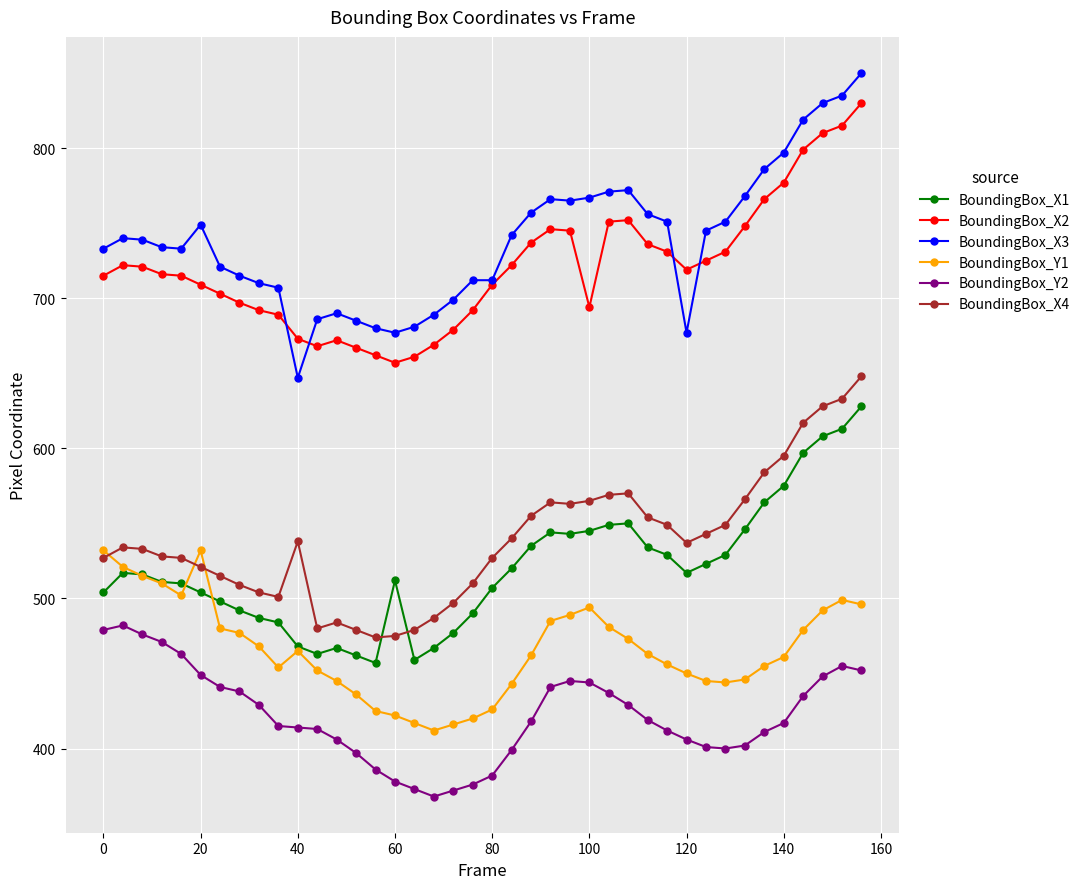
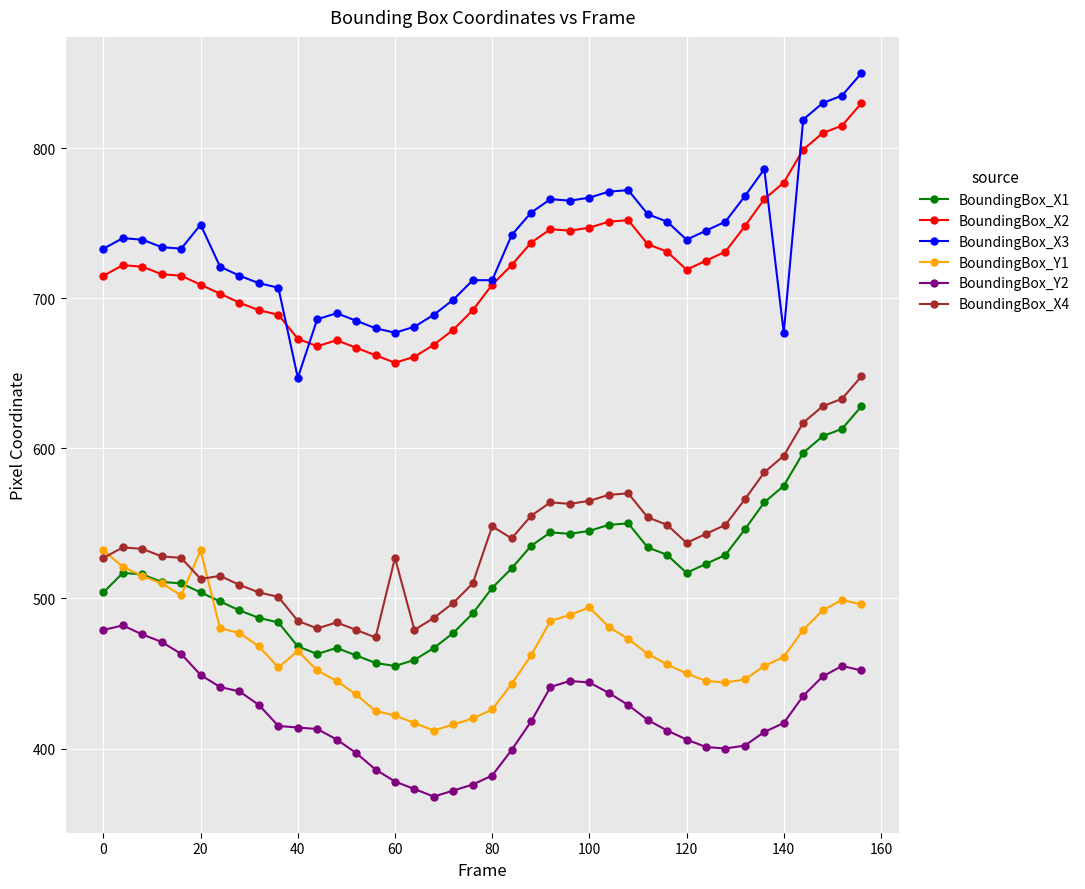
BoundingBox_X4, 20: 521 -> 513
BoundingBox_X4, 40: 538 -> 485
BoundingBox_X1, 60: 512 -> 455
BoundingBox_X4, 60: 475 -> 527
BoundingBox_X4, 80: 527 -> 548
BoundingBox_X2, 100: 694 -> 747
BoundingBox_X3, 120: 677 -> 739
BoundingBox_X3, 140: 797 -> 677
